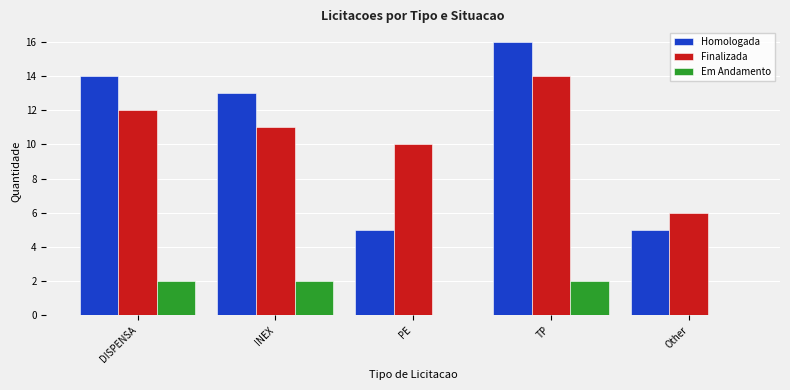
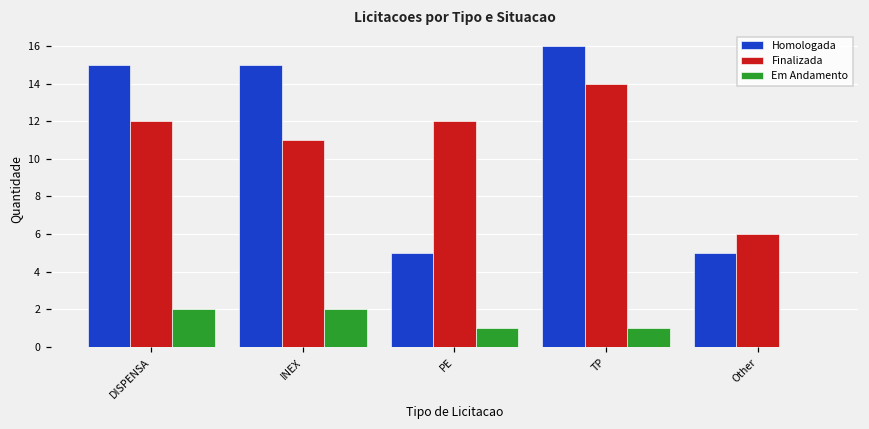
Homologada, DISPENSA: 14 -> 15
Homologada, INEX: 13 -> 15
Finalizada, PE: 10 -> 12
Em Andamento, PE: 0 -> 1
Em Andamento, TP: 2 -> 1
